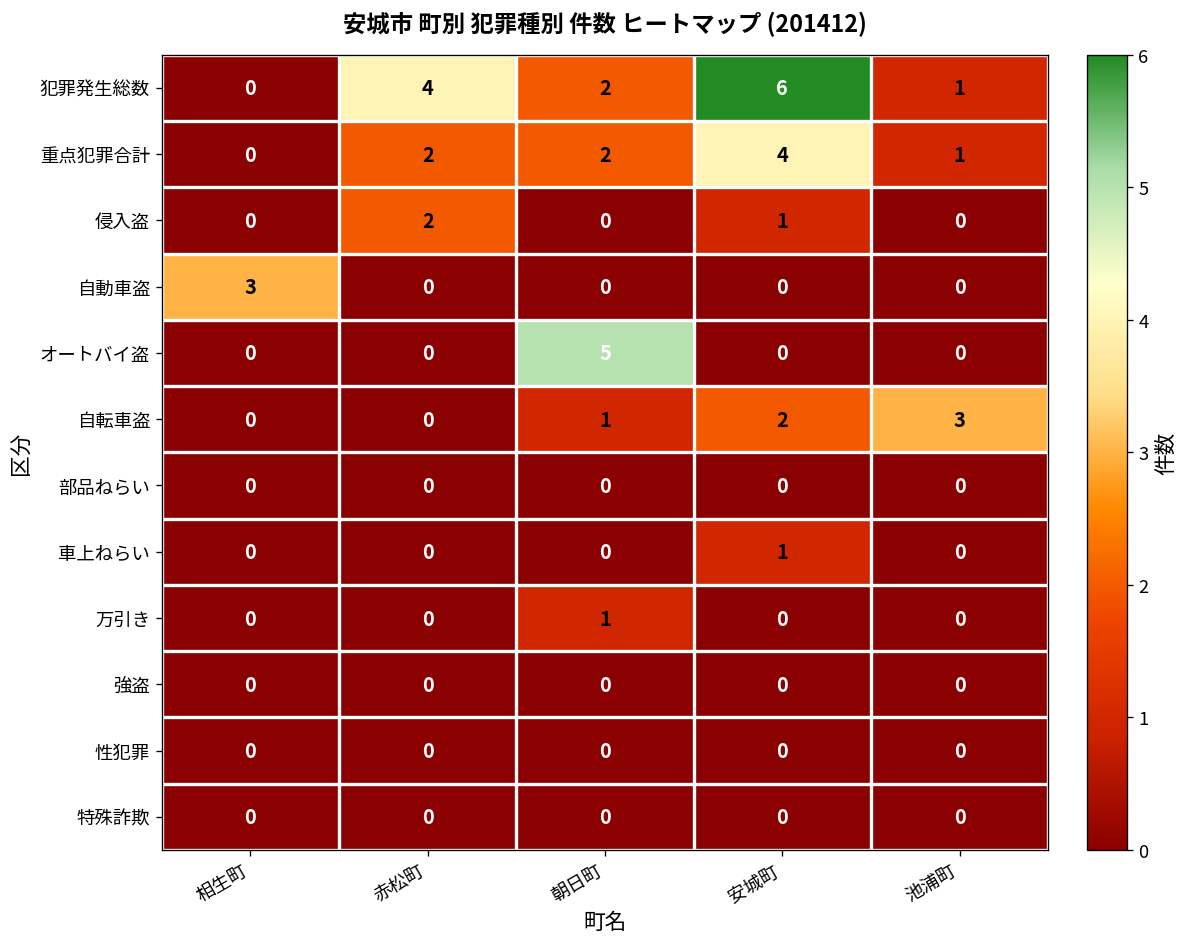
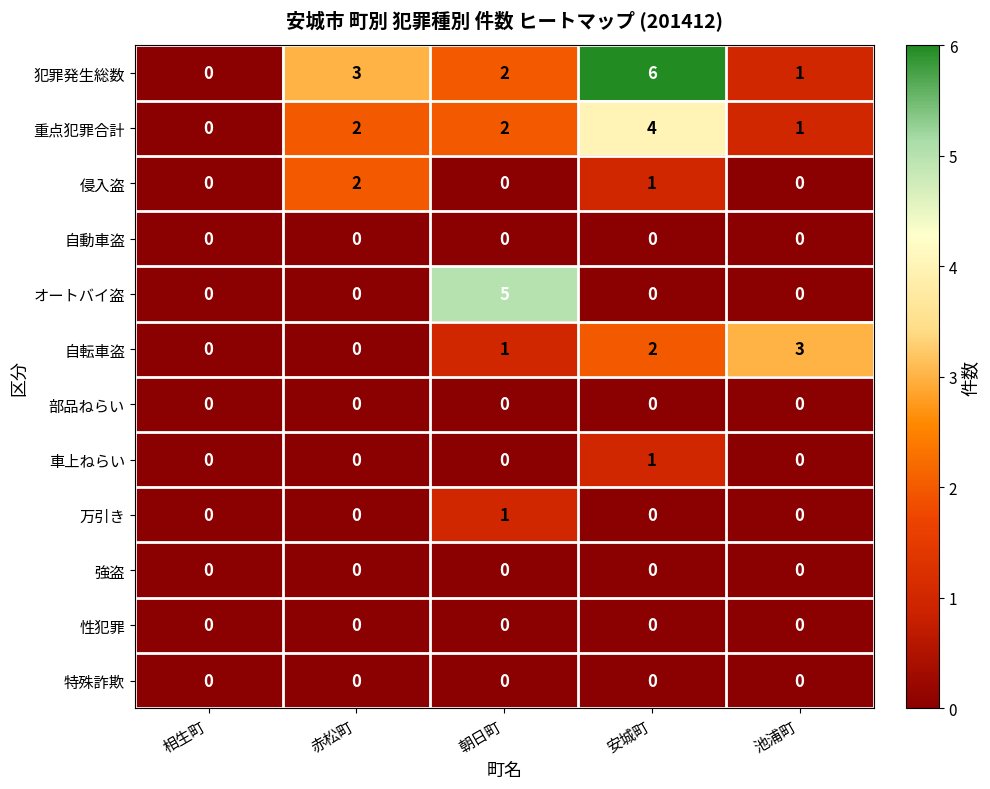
犯罪発生総数, 赤松町: 4 -> 3
自動車盗, 相生町: 3 -> 0
